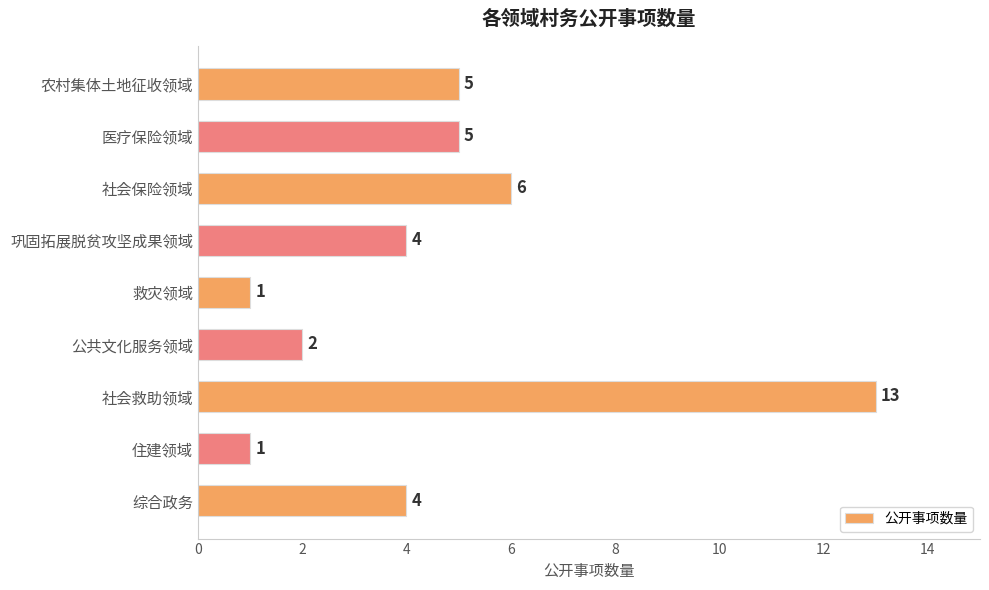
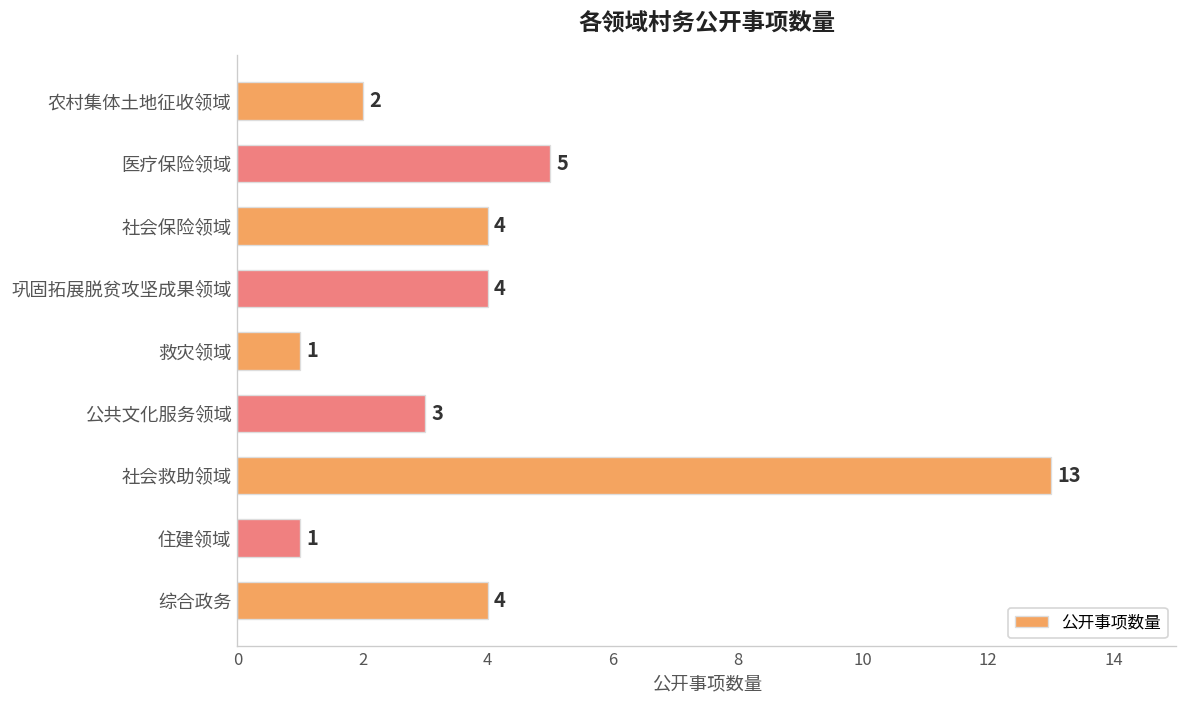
农村集体土地征收领域: 5 -> 2
社会保险领域: 6 -> 4
公共文化服务领域: 2 -> 3
